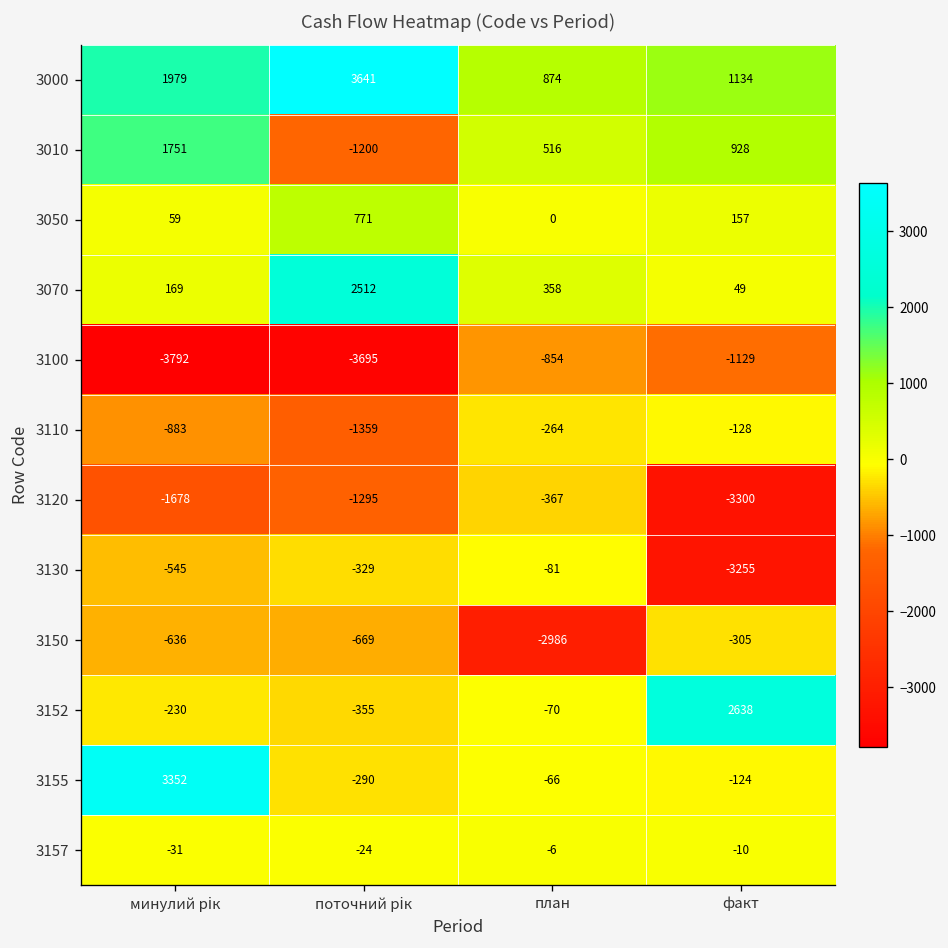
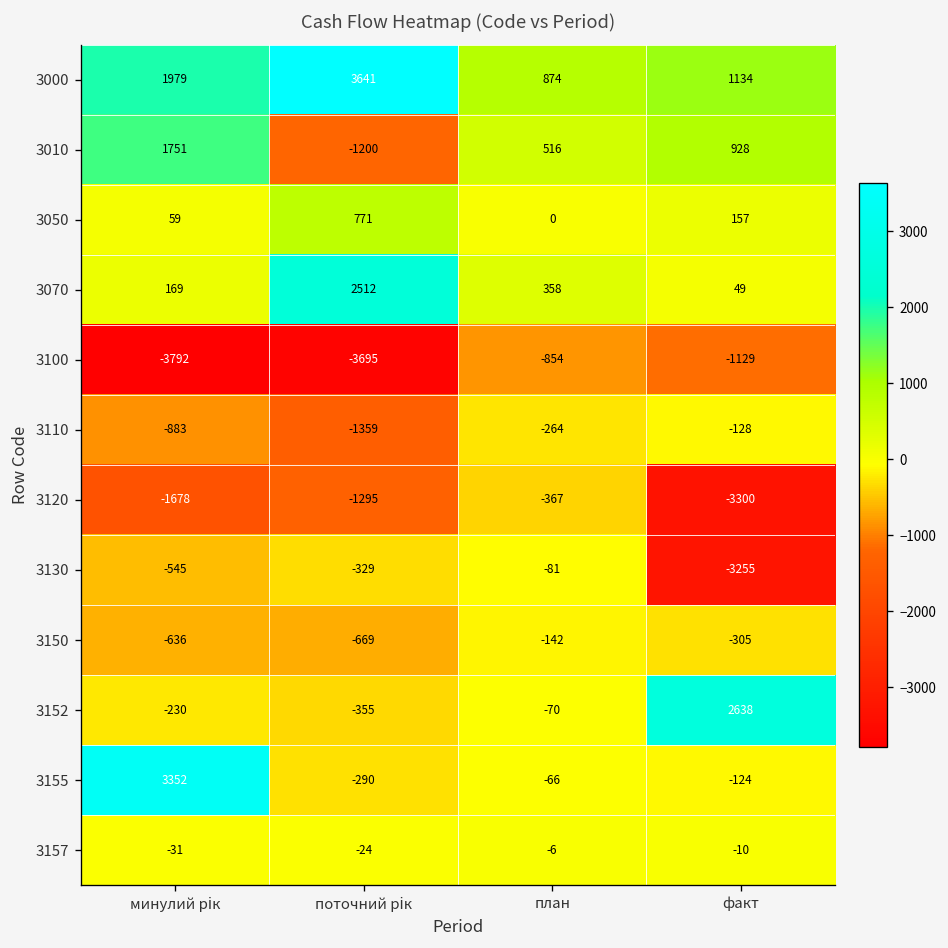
3150, план: -2986 -> -142
